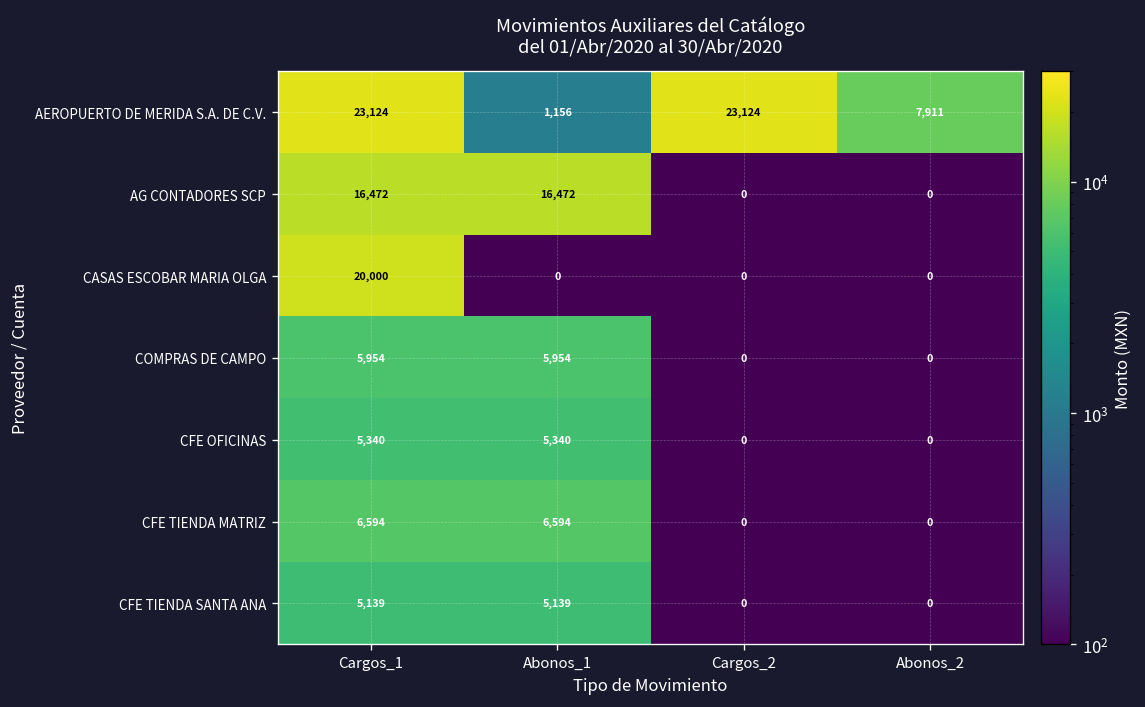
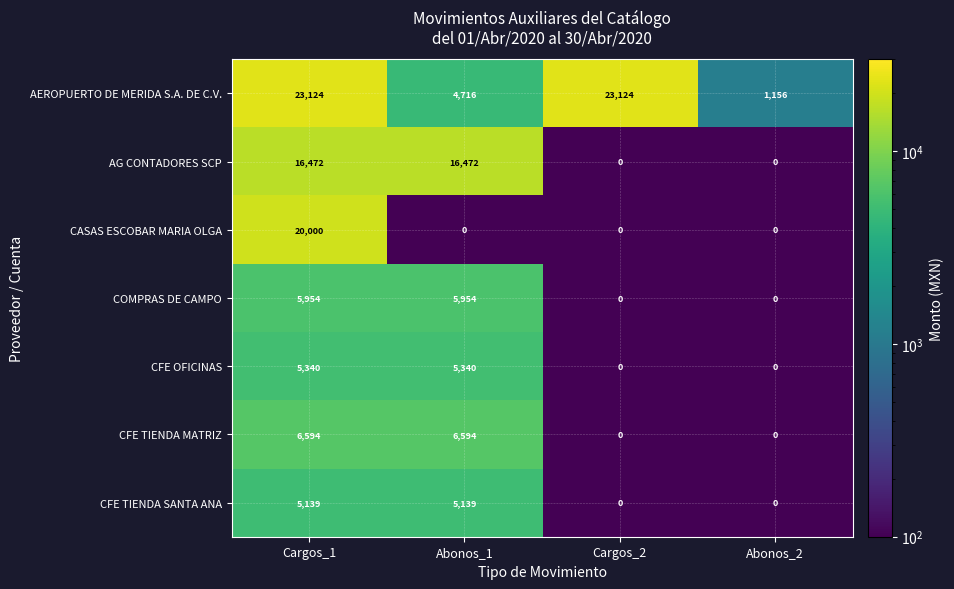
AEROPUERTO DE MERIDA S.A. DE C.V., Abonos_1: 1,156 -> 4,716
AEROPUERTO DE MERIDA S.A. DE C.V., Abonos_2: 7,911 -> 1,156
